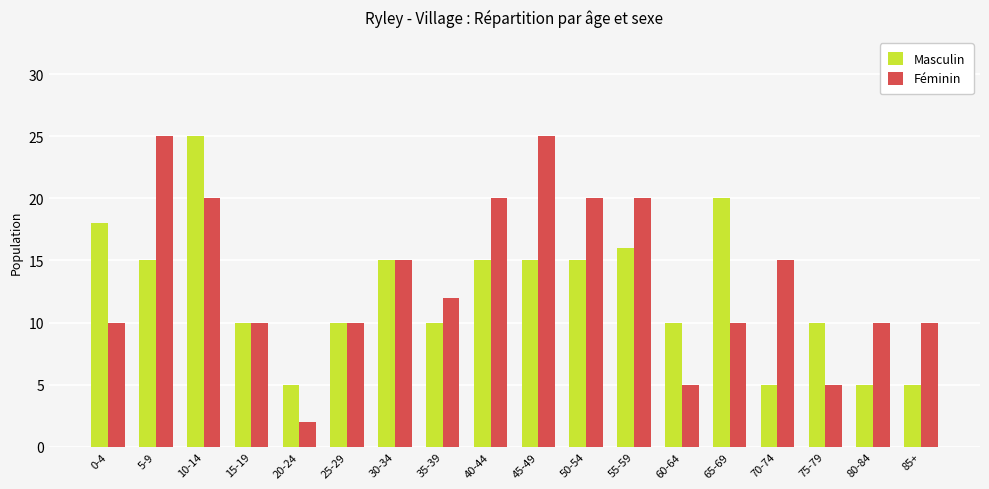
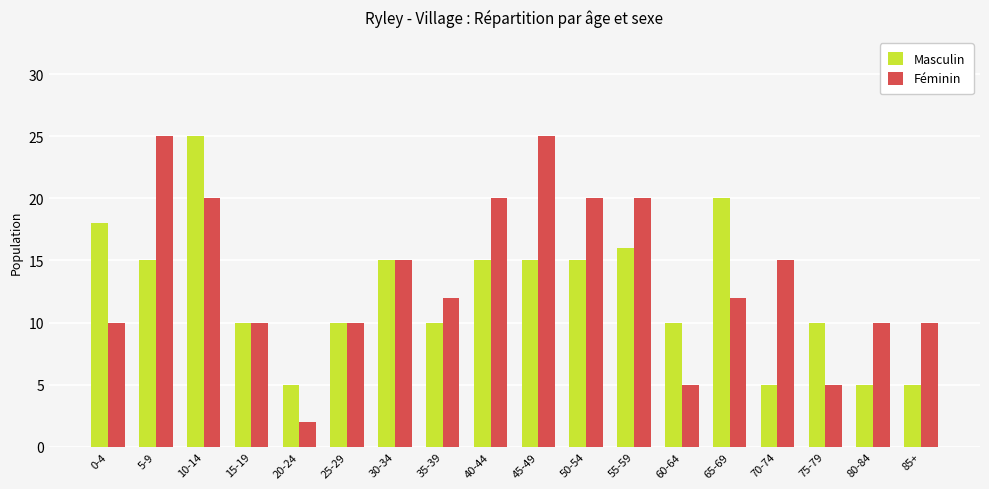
Féminin, 65-69: 10 -> 12
